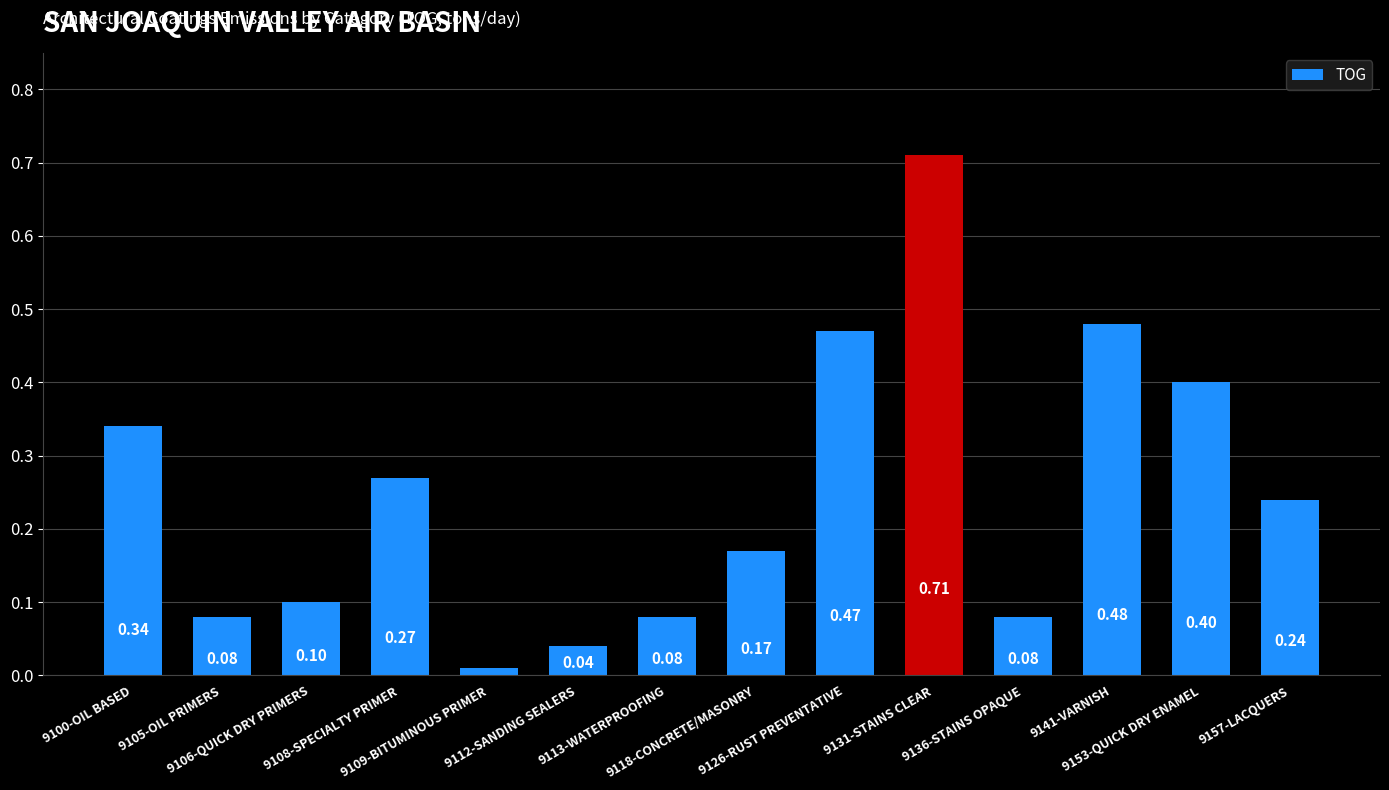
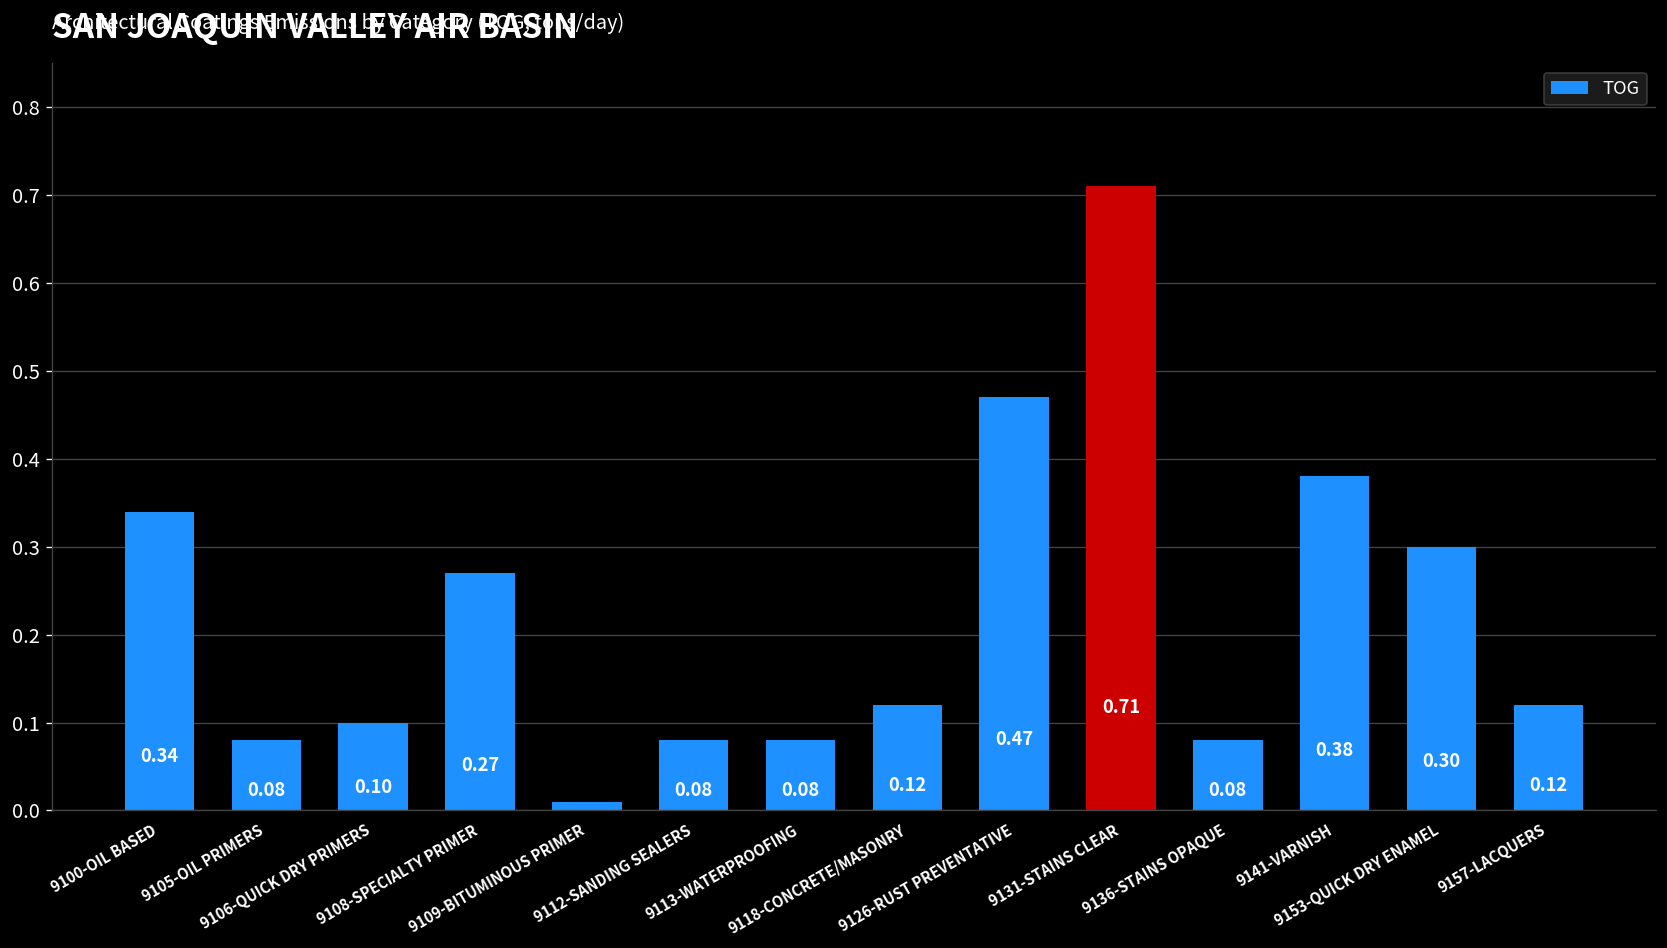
9112-SANDING SEALERS: 0.04 -> 0.08
9118-CONCRETE/MASONRY: 0.17 -> 0.12
9141-VARNISH: 0.48 -> 0.38
9153-QUICK DRY ENAMEL: 0.40 -> 0.30
9157-LACQUERS: 0.24 -> 0.12
